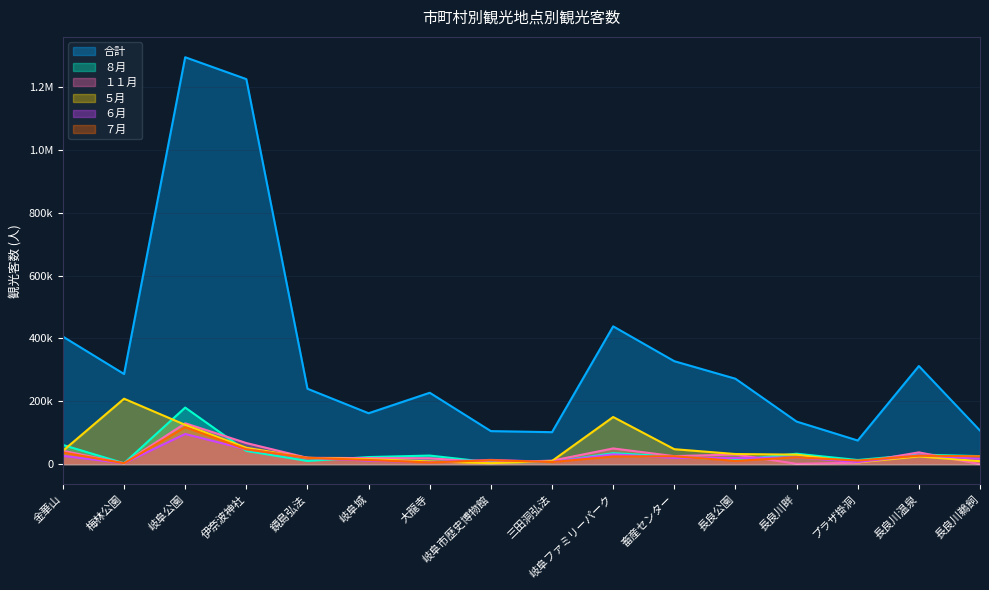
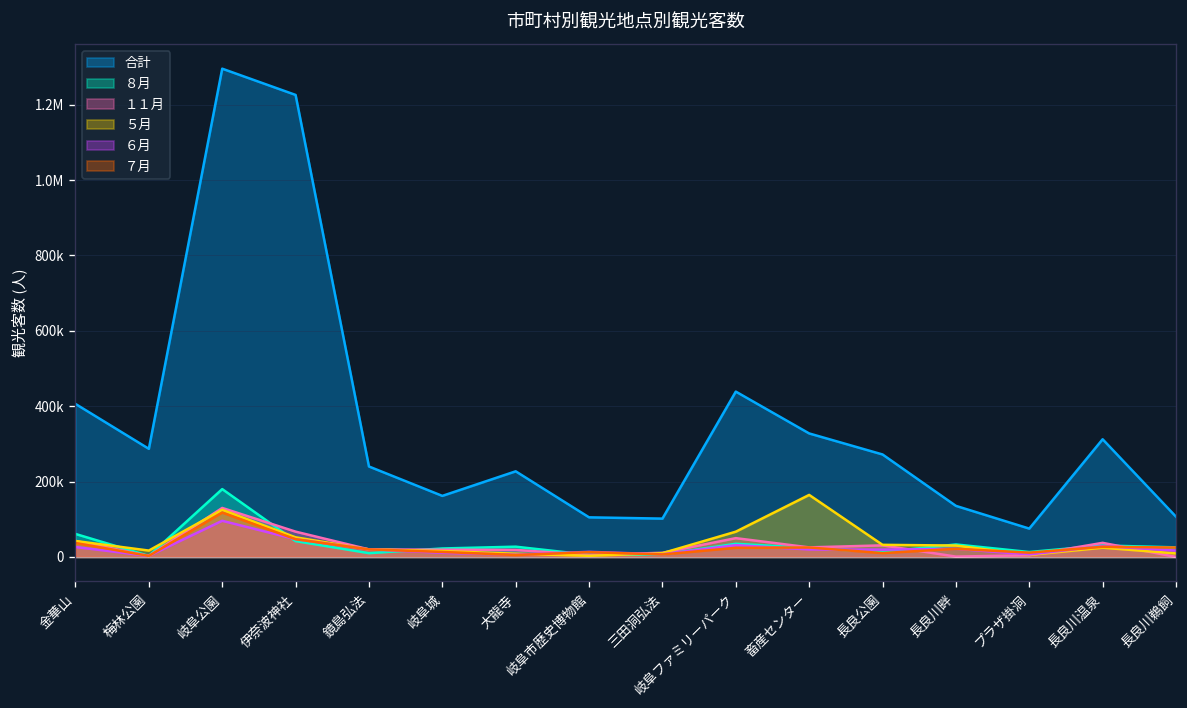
５月, 梅林公園: 210000 -> 20000
５月, 岐阜ファミリーパーク: 150000 -> 70000
５月, 畜産センター: 50000 -> 160000
